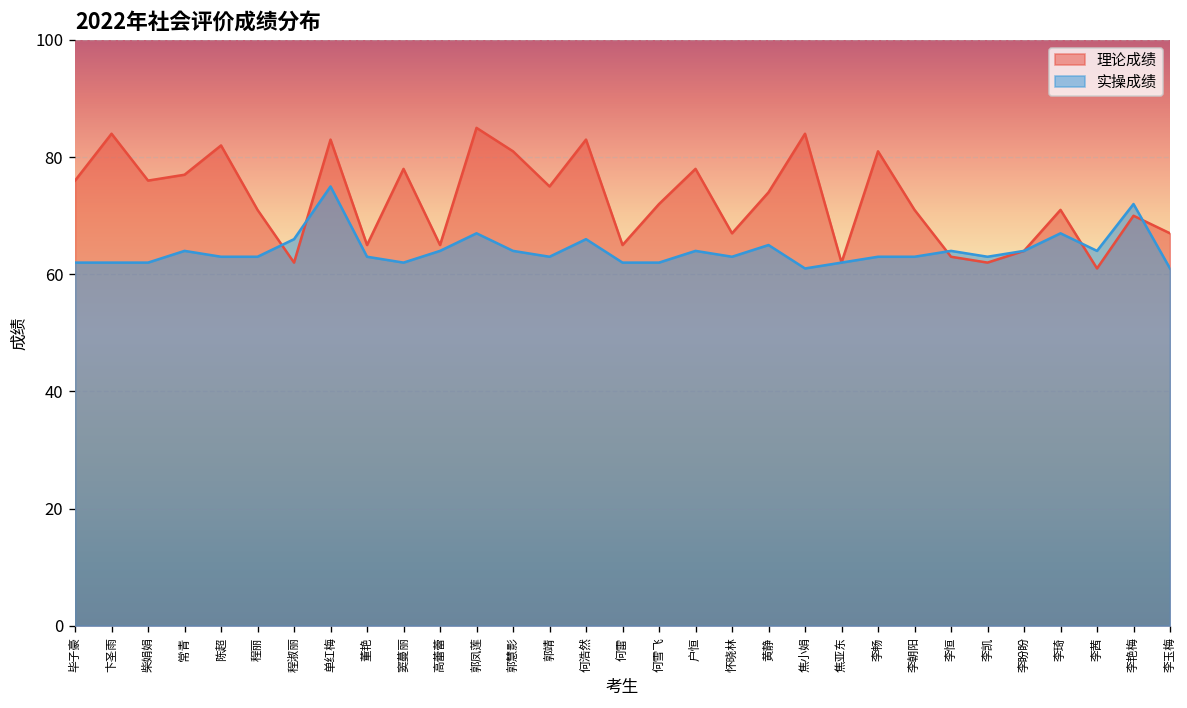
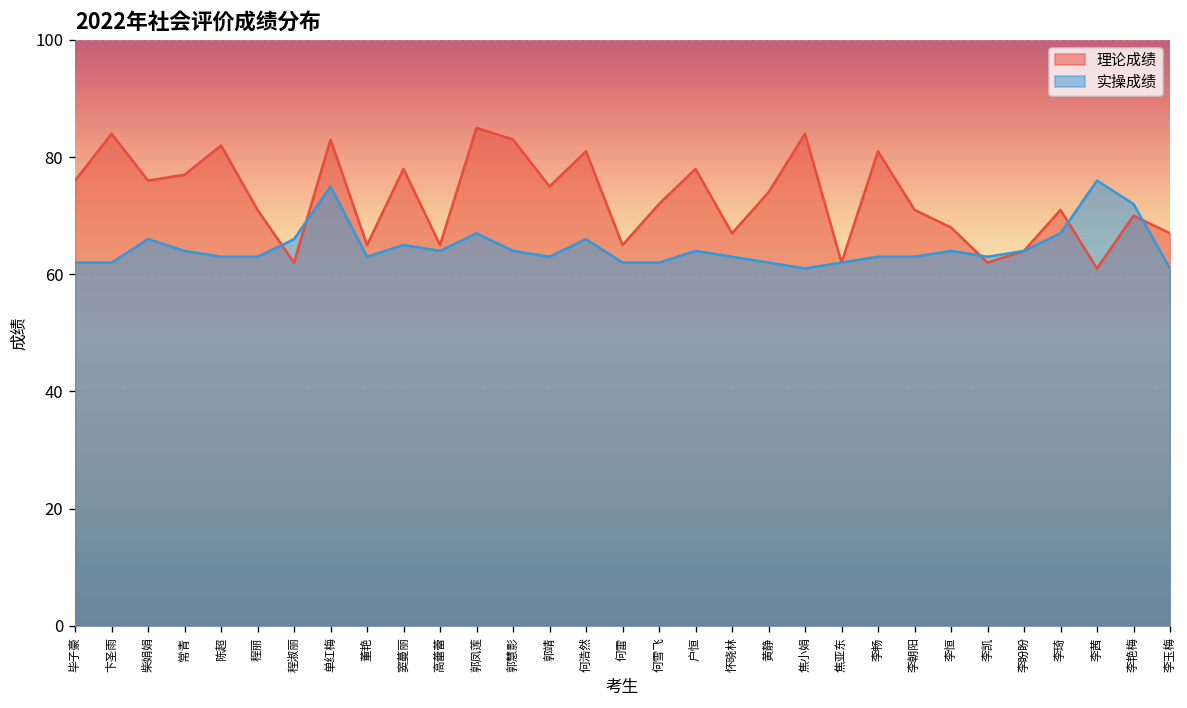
实操成绩, 柴娟娟: 62 -> 66
实操成绩, 窦蔓丽: 62 -> 65
理论成绩, 郭慧影: 81 -> 83
理论成绩, 何浩然: 83 -> 81
实操成绩, 黄静: 65 -> 62
理论成绩, 李恒: 63 -> 68
实操成绩, 李茜: 64 -> 76
